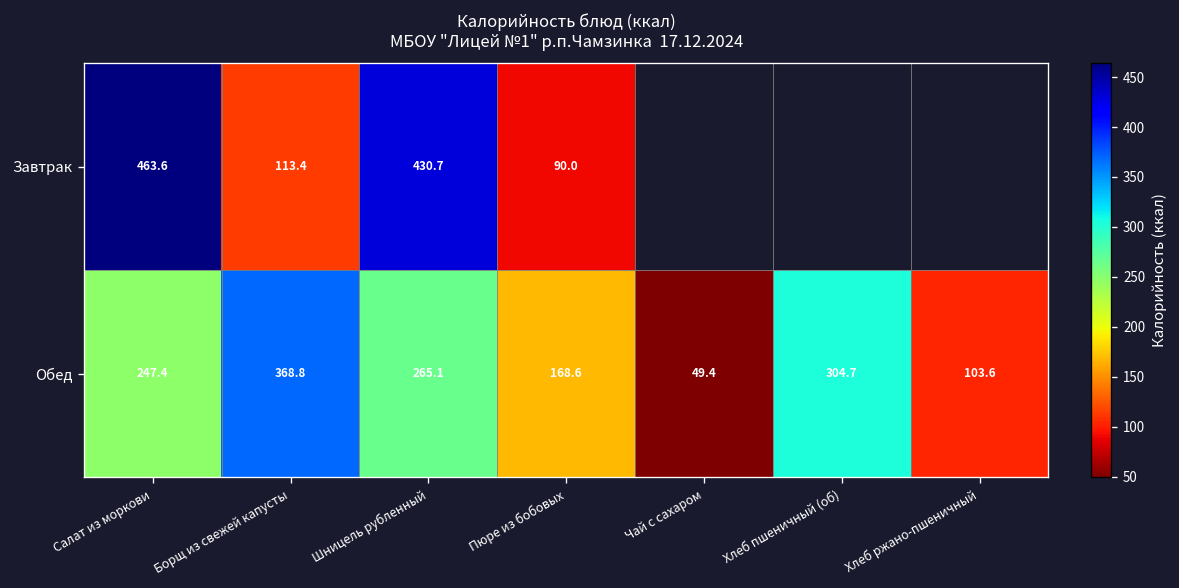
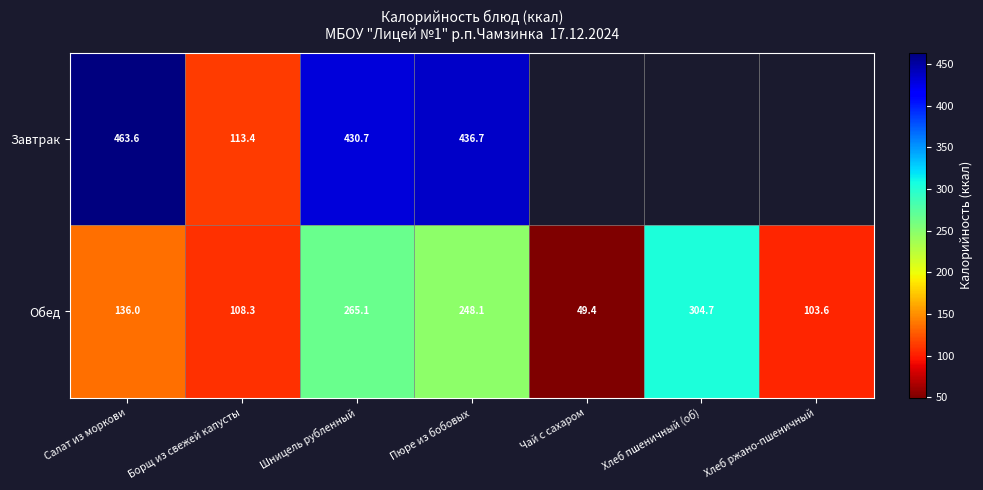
Завтрак, Пюре из бобовых: 90.0 -> 436.7
Обед, Салат из моркови: 247.4 -> 136.0
Обед, Борщ из свежей капусты: 368.8 -> 108.3
Обед, Пюре из бобовых: 168.6 -> 248.1
